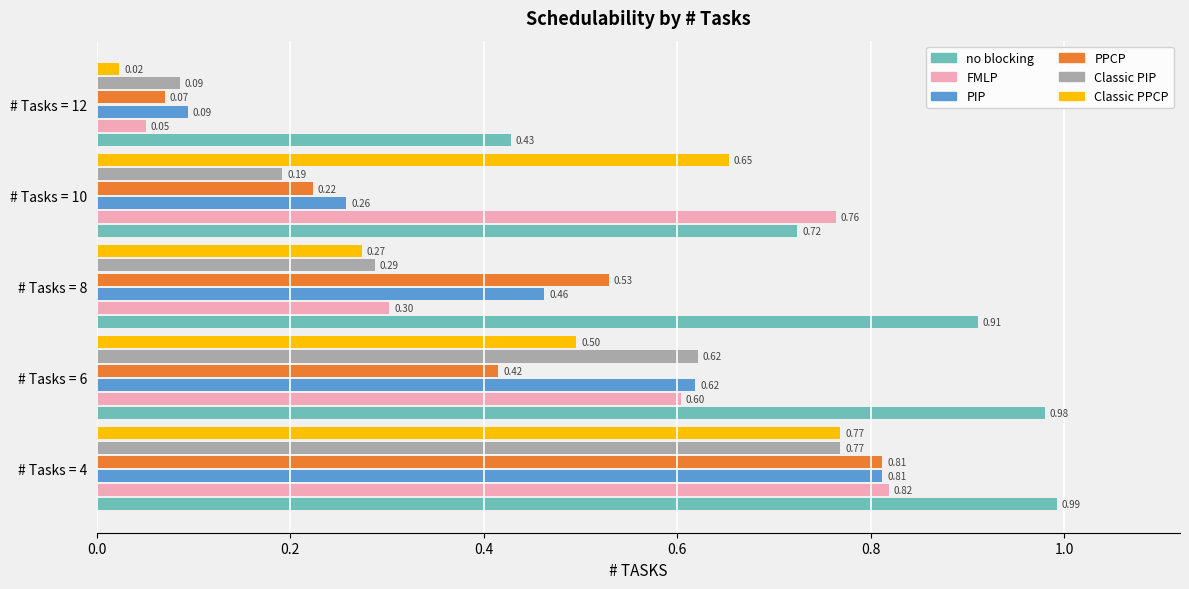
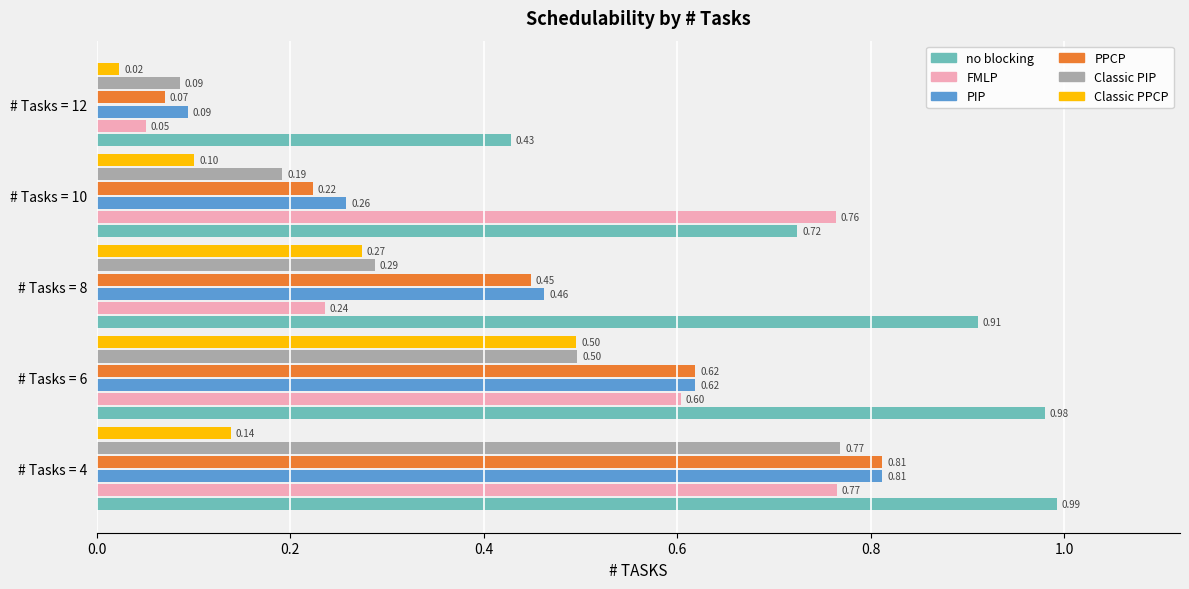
Classic PPCP, # Tasks = 10: 0.65 -> 0.10
PPCP, # Tasks = 8: 0.53 -> 0.45
FMLP, # Tasks = 8: 0.30 -> 0.24
Classic PIP, # Tasks = 6: 0.62 -> 0.50
PPCP, # Tasks = 6: 0.42 -> 0.62
Classic PPCP, # Tasks = 4: 0.77 -> 0.14
FMLP, # Tasks = 4: 0.82 -> 0.77
